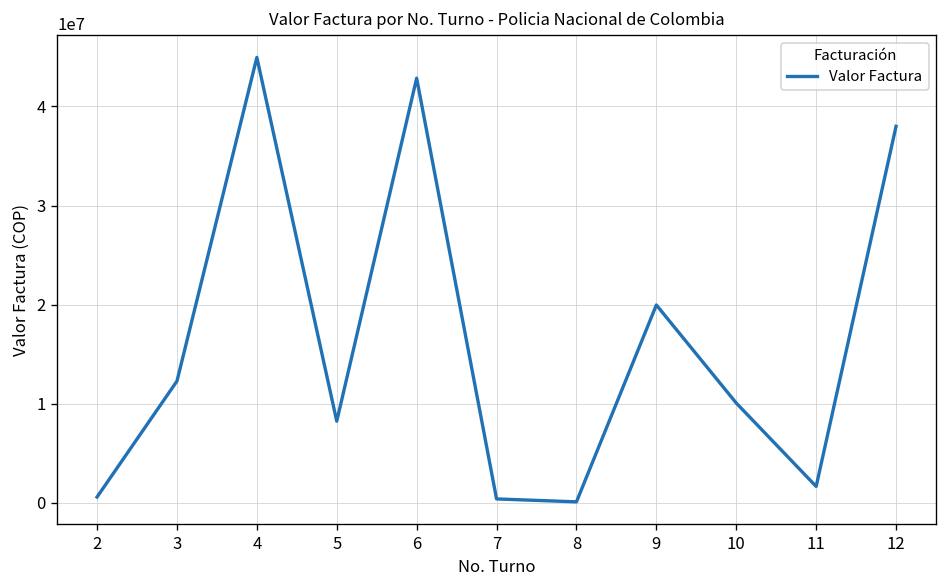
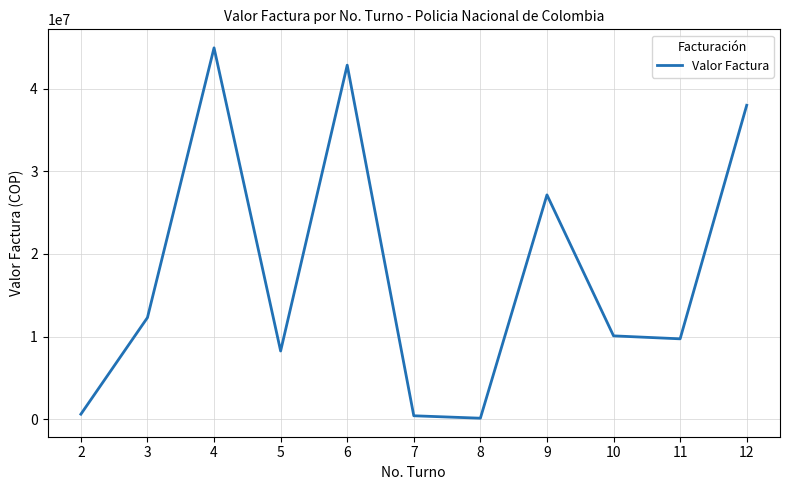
9: 20000000 -> 27000000
11: 2000000 -> 10000000
